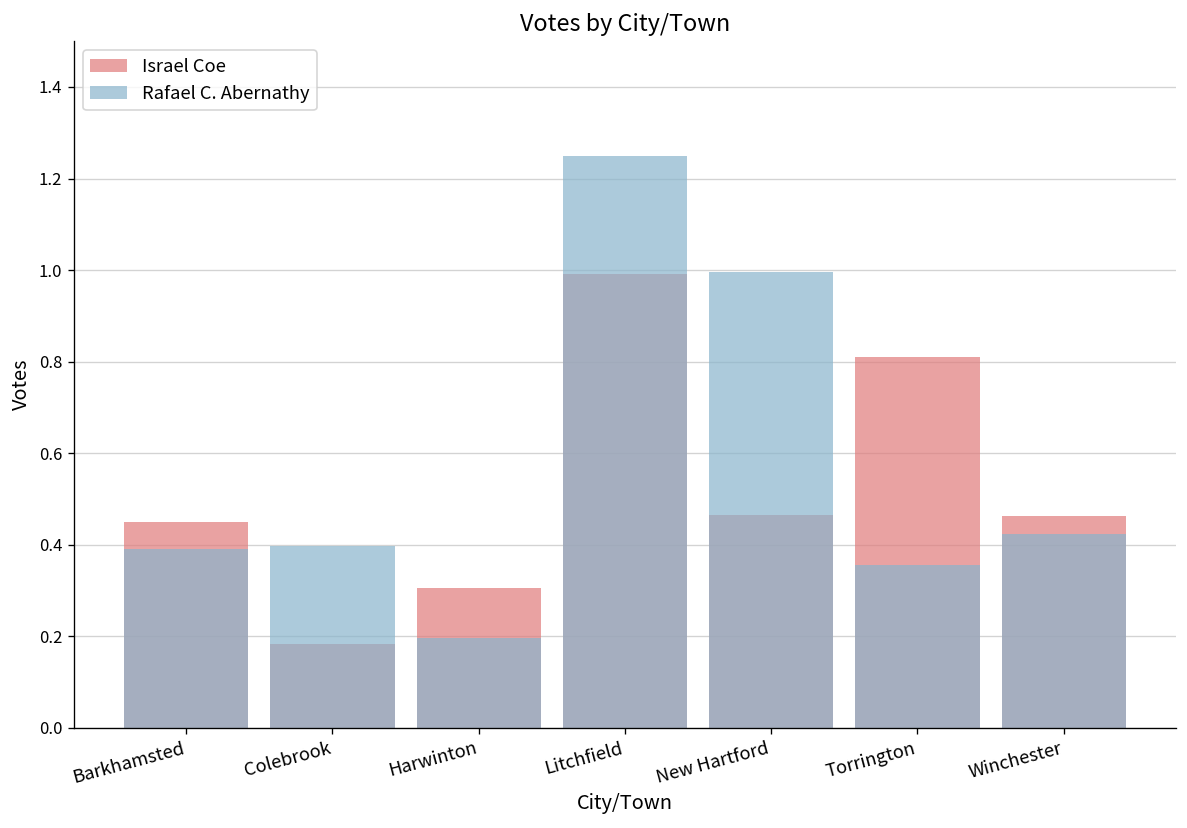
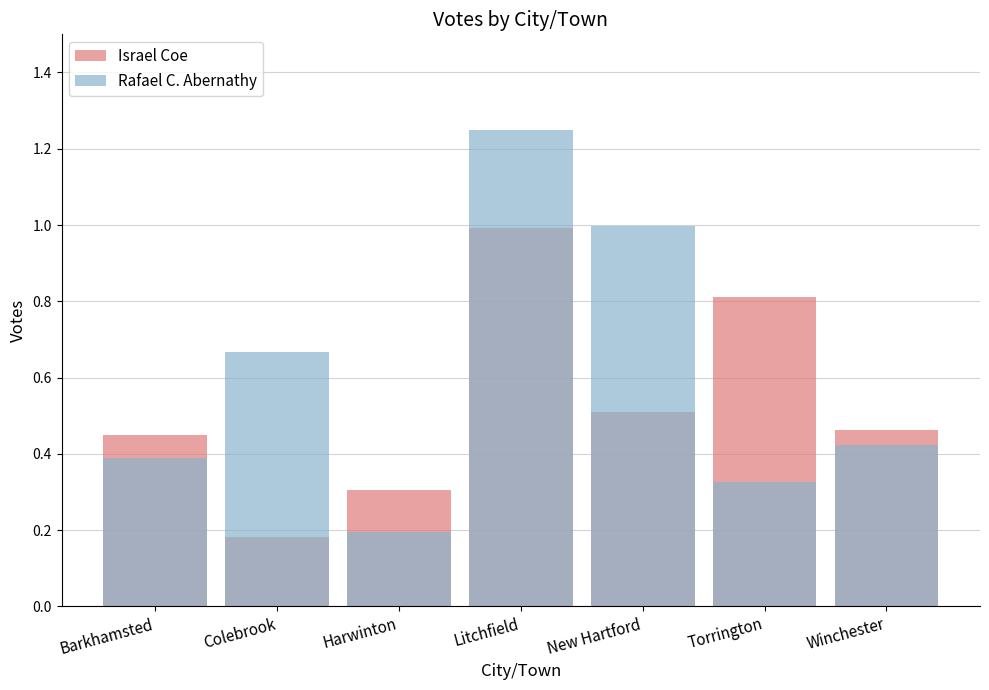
Rafael C. Abernathy, Colebrook: 0.40 -> 0.67
Israel Coe, New Hartford: 0.47 -> 0.51
Rafael C. Abernathy, Torrington: 0.36 -> 0.33
